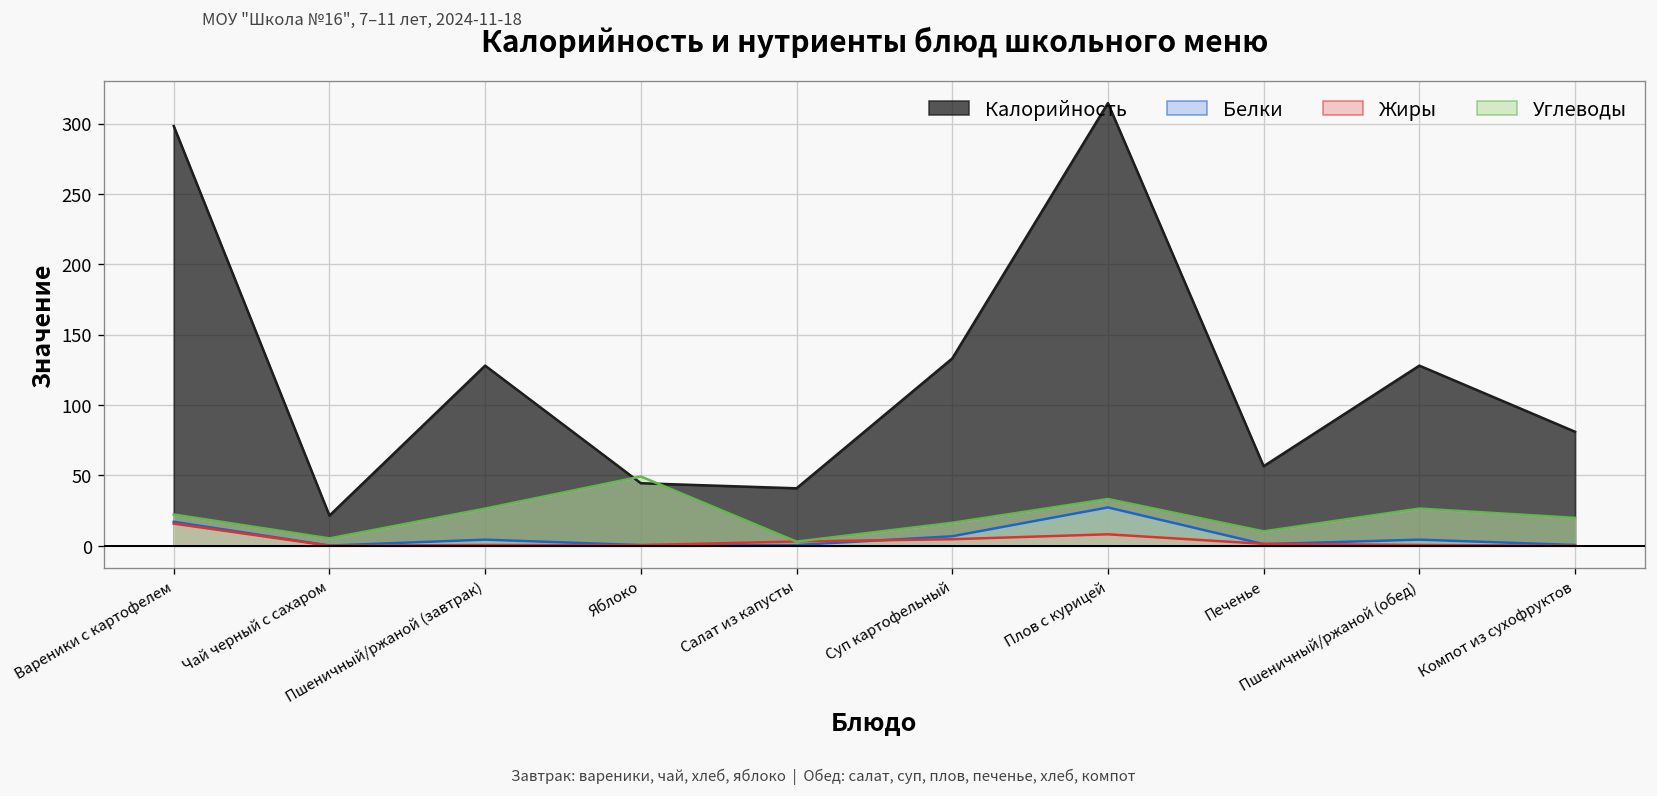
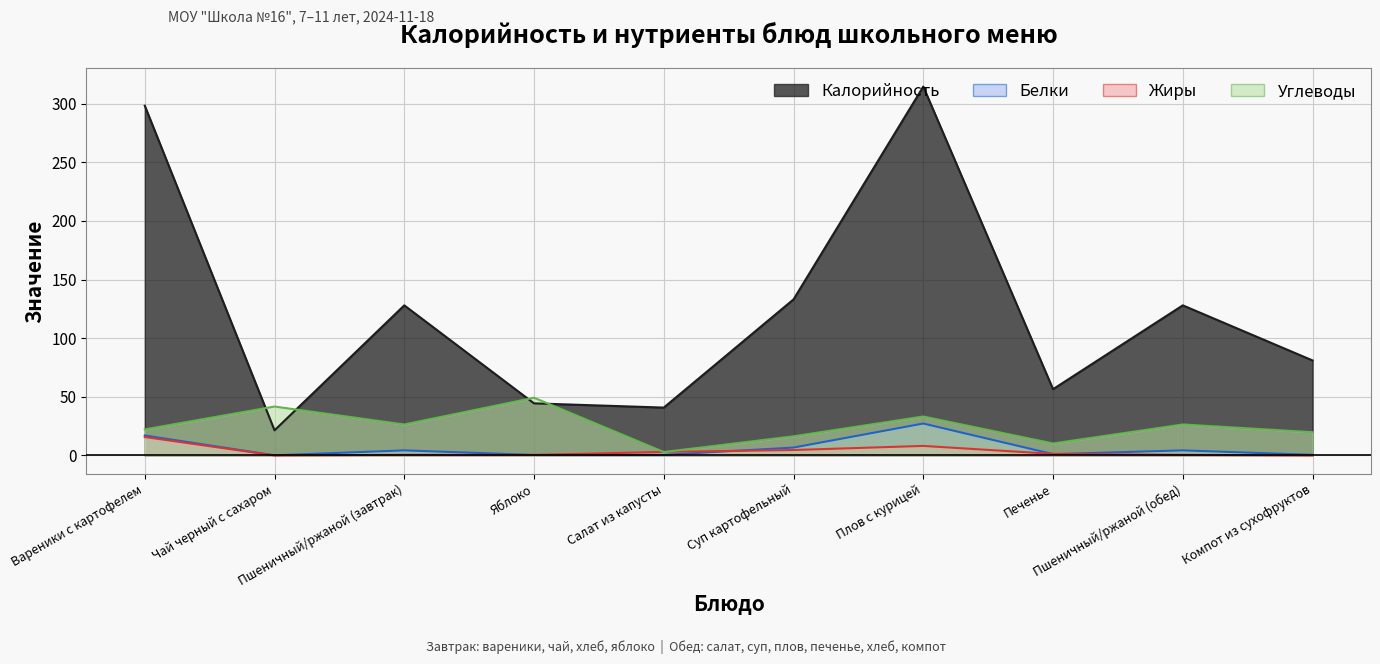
Углеводы, Чай черный с сахаром: 5 -> 42
